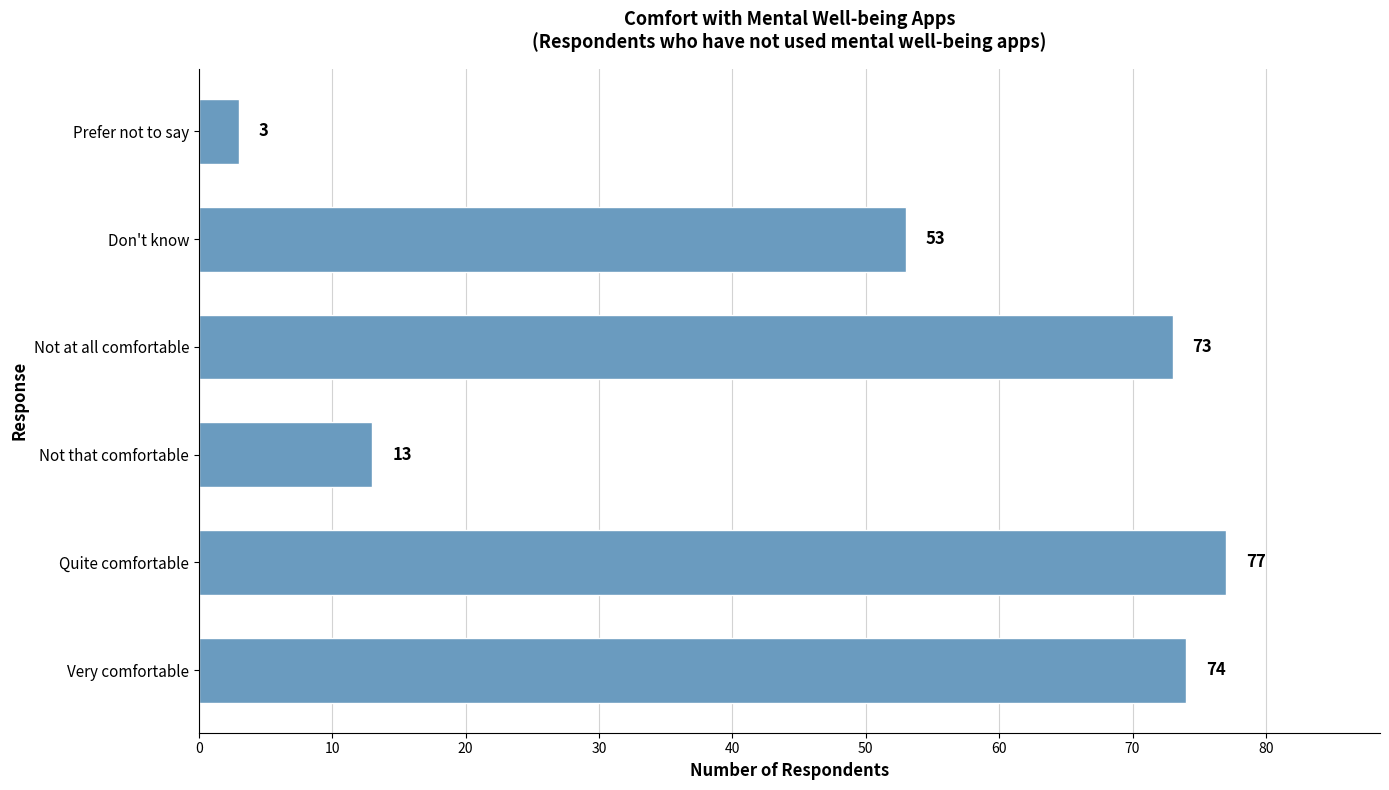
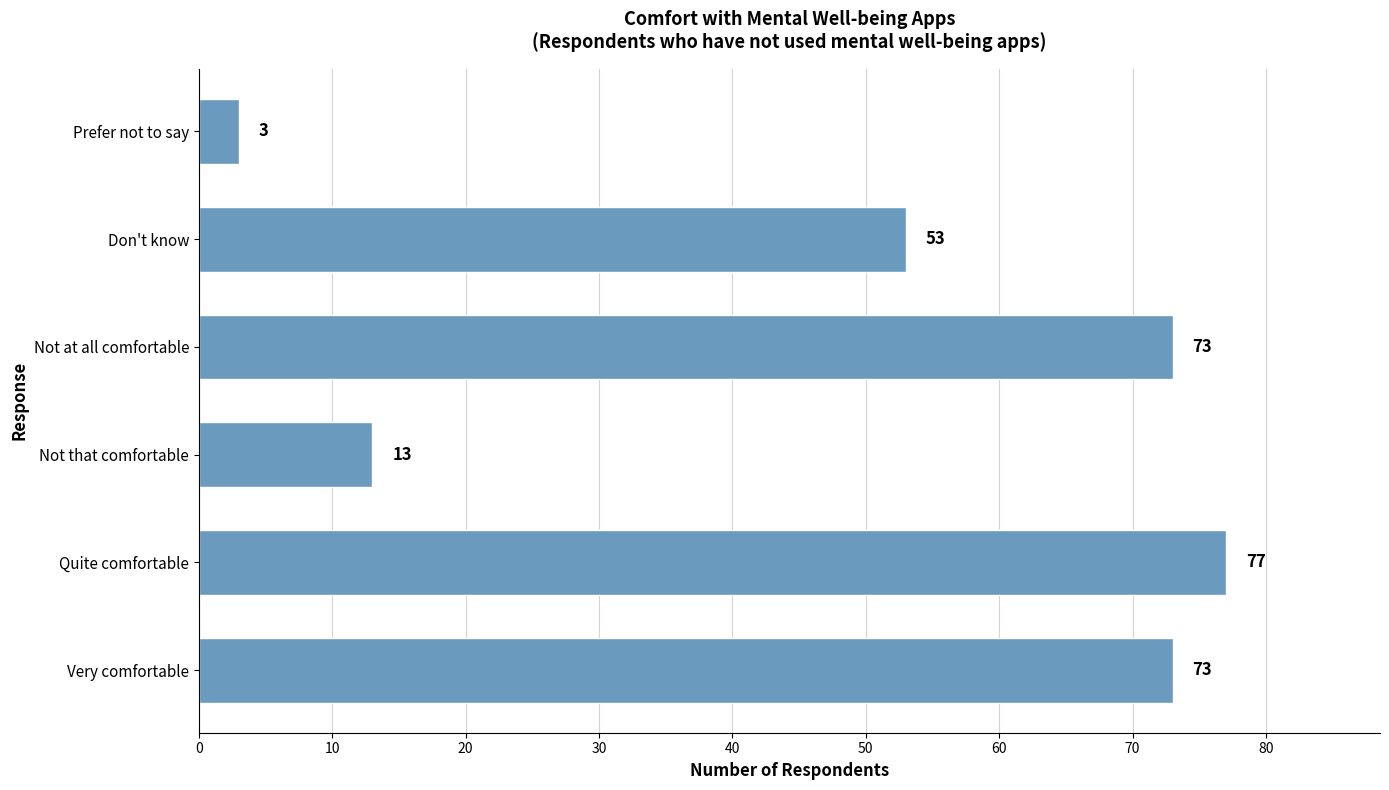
Very comfortable: 74 -> 73
